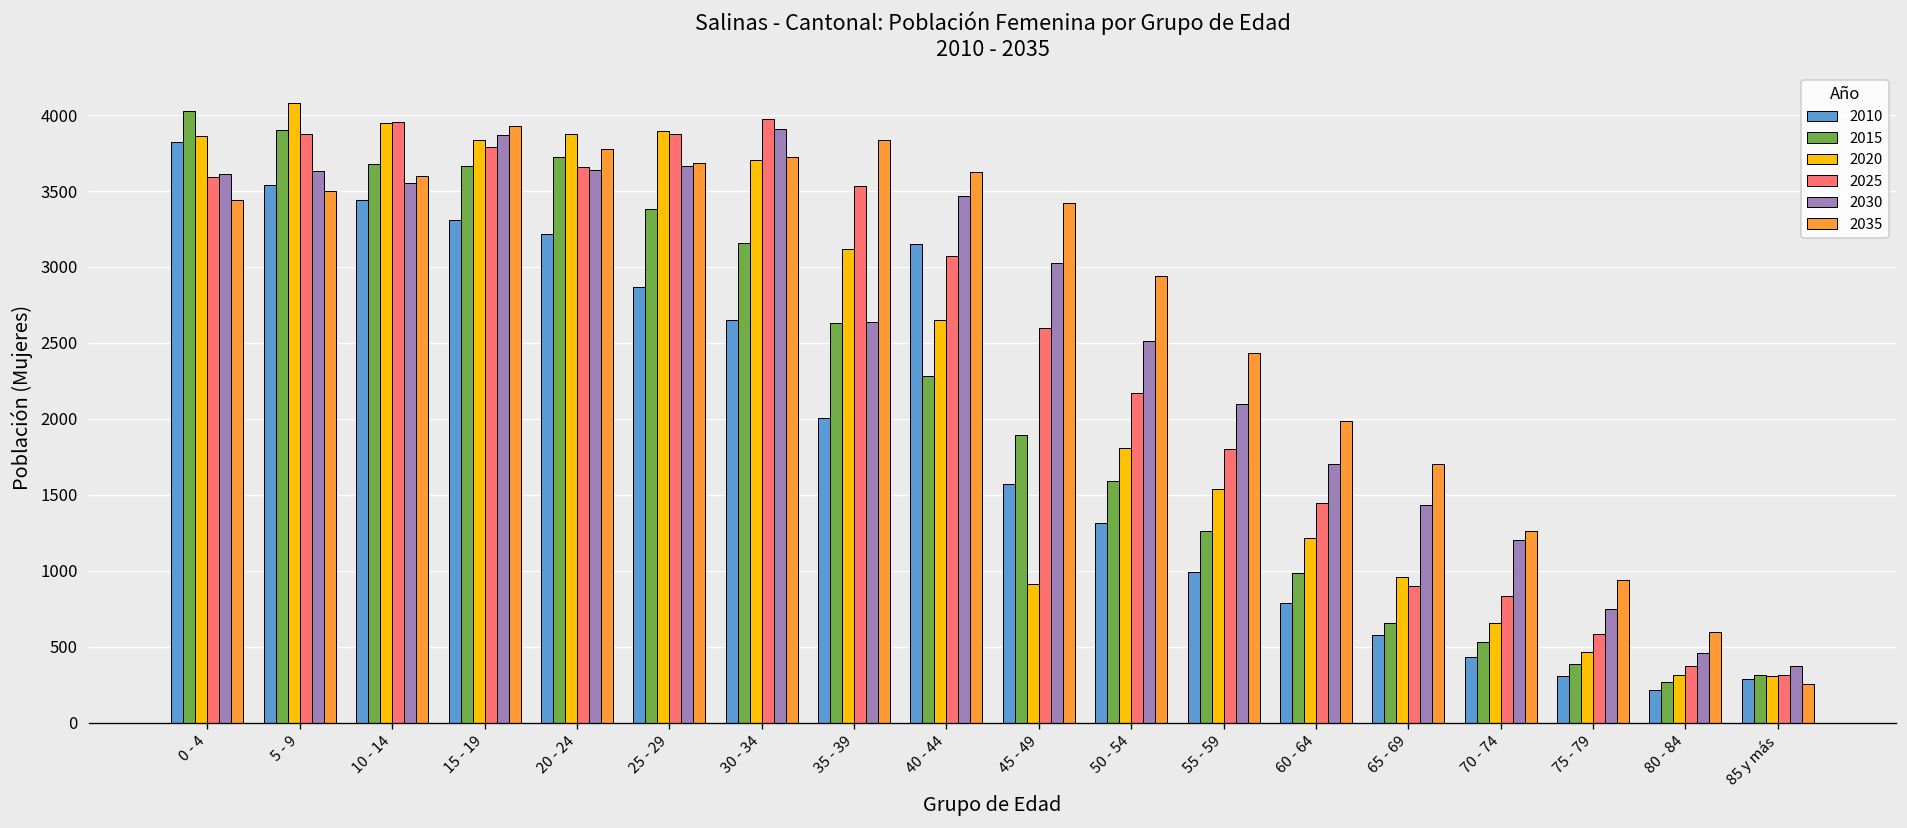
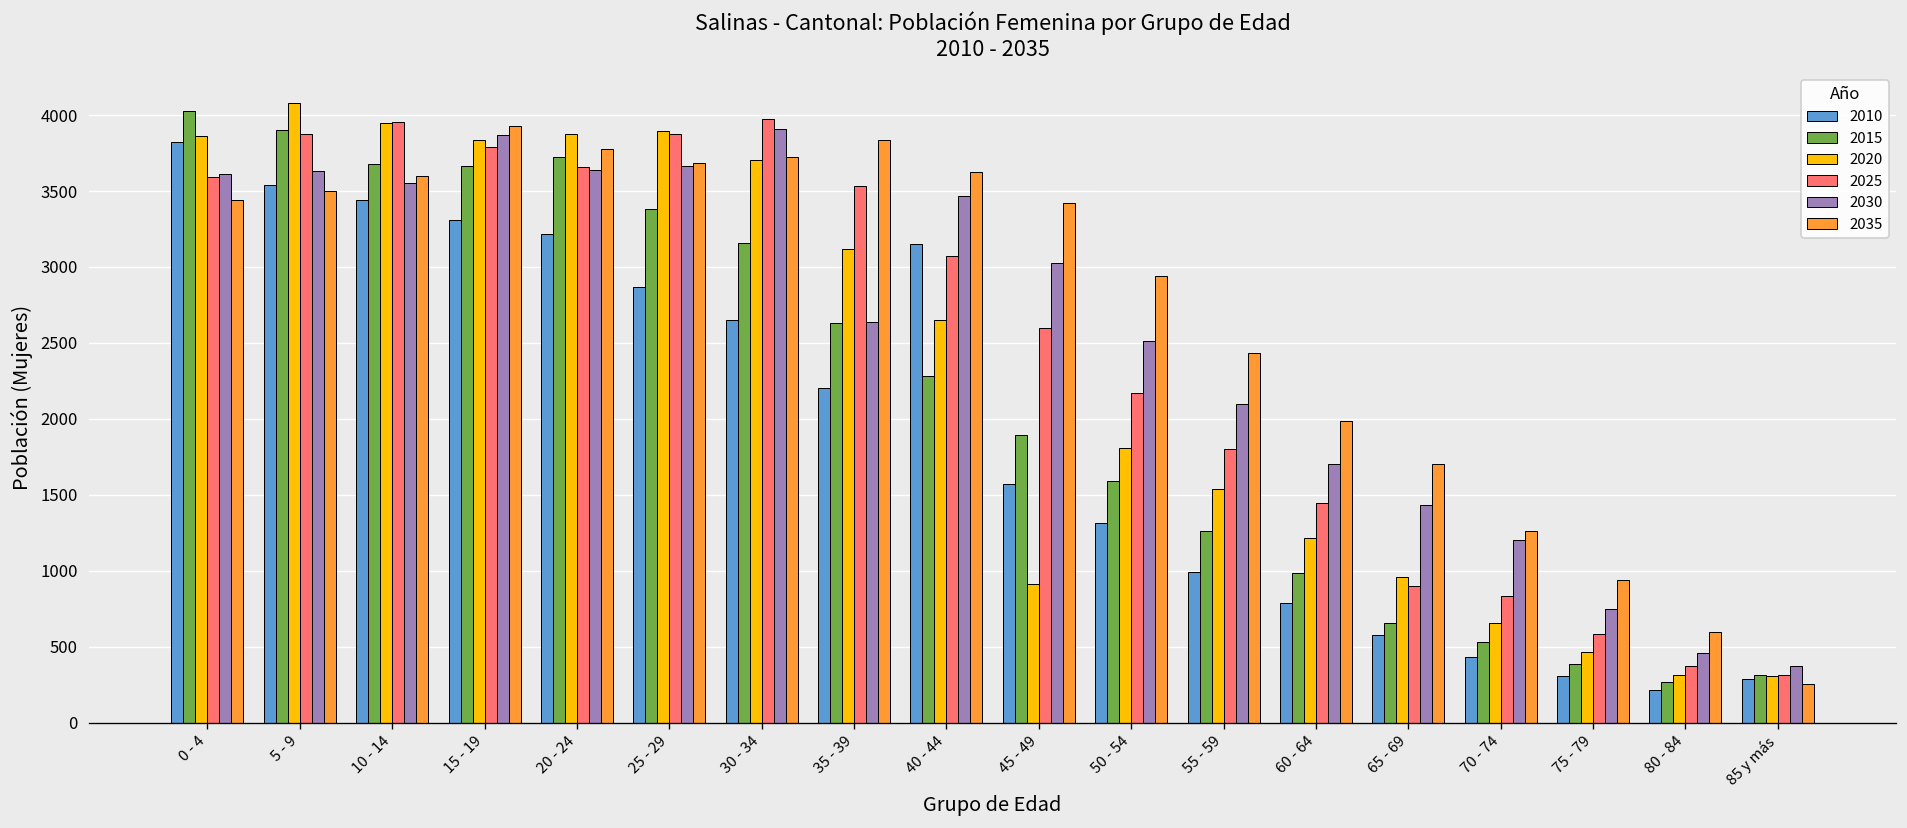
2010, 35 - 39: 2010 -> 2200
